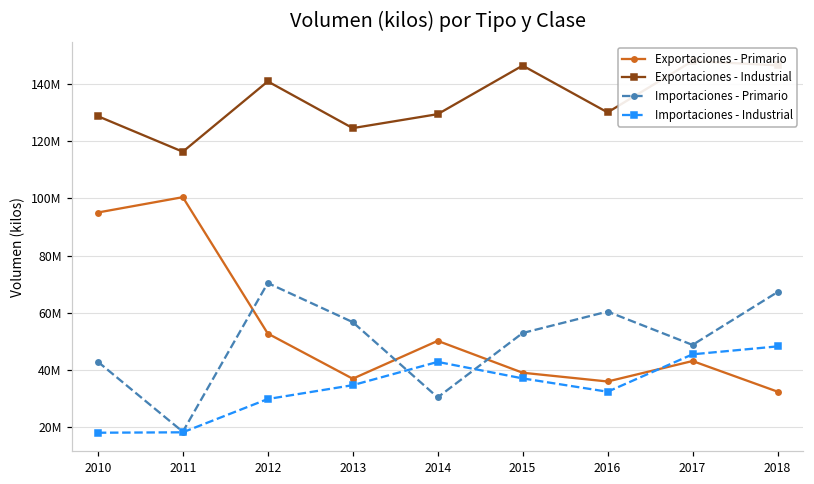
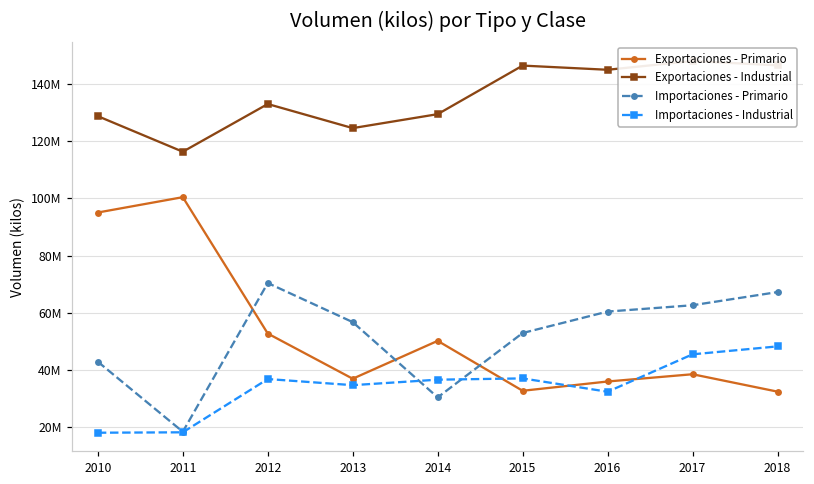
Exportaciones - Industrial, 2012: 141000000 -> 133000000
Importaciones - Industrial, 2012: 30000000 -> 37000000
Importaciones - Industrial, 2014: 43000000 -> 37000000
Exportaciones - Primario, 2015: 39000000 -> 33000000
Exportaciones - Industrial, 2016: 130000000 -> 145000000
Exportaciones - Primario, 2017: 43000000 -> 38000000
Importaciones - Primario, 2017: 49000000 -> 63000000
